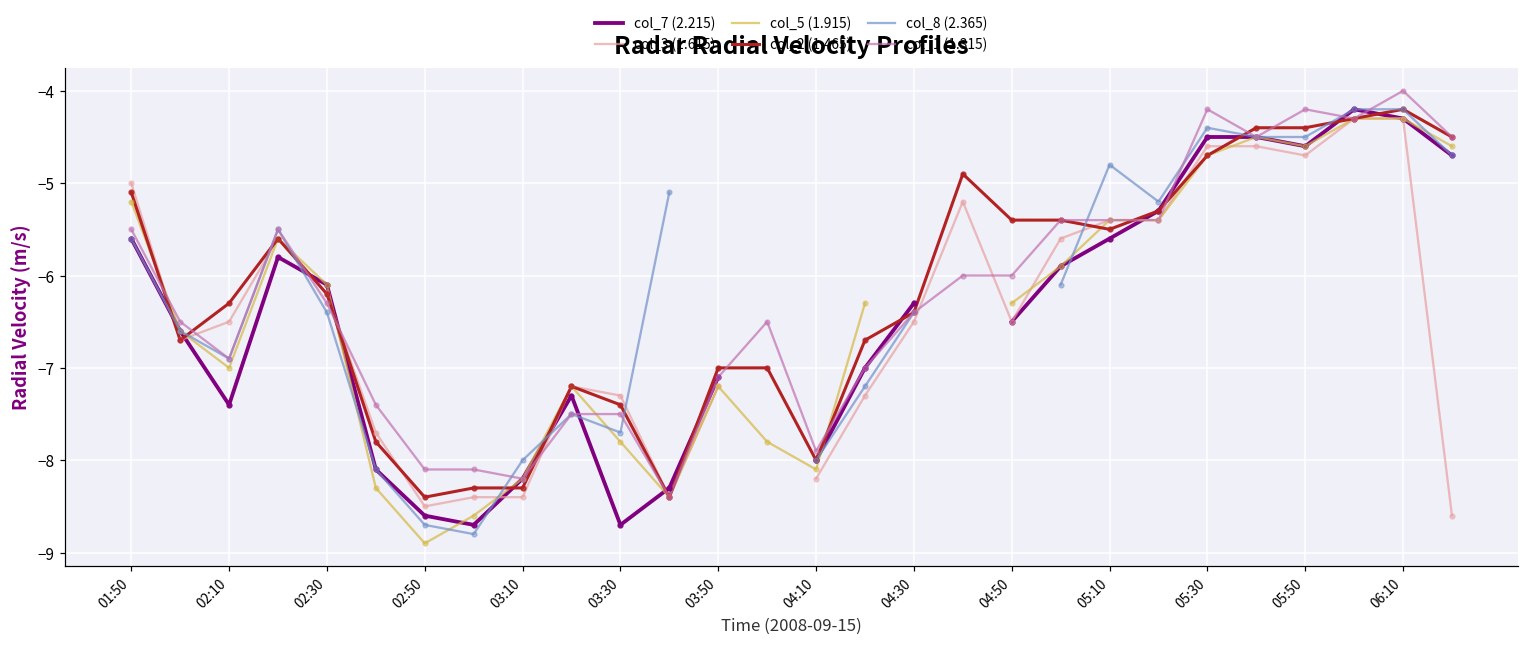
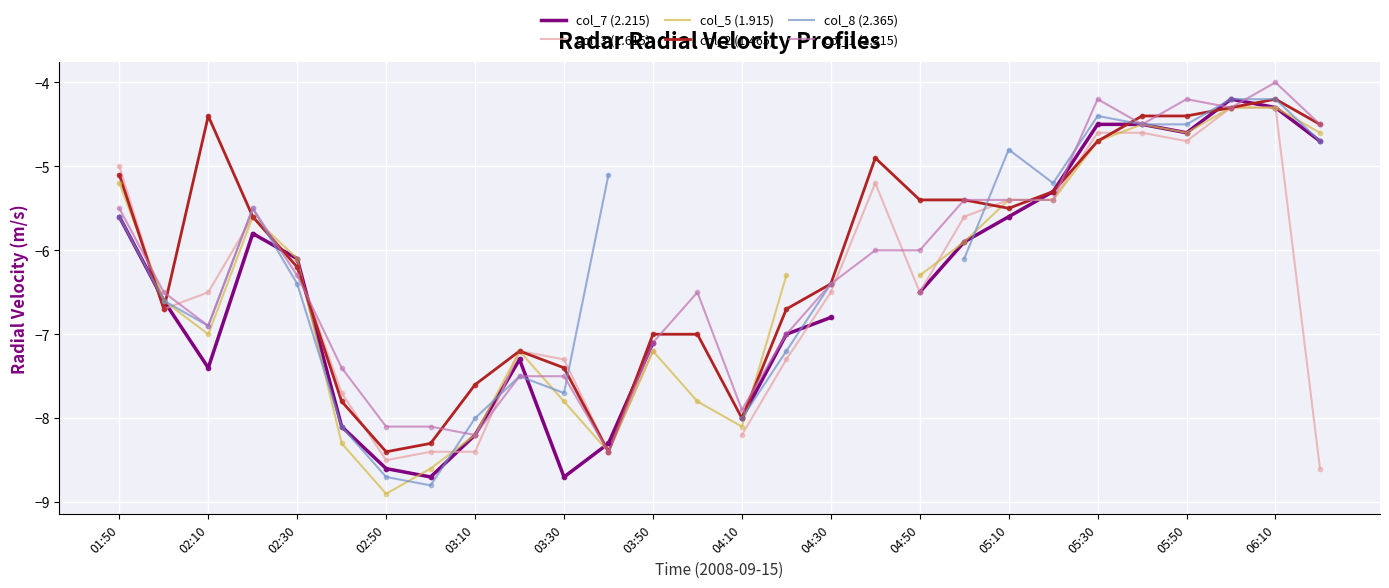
col_2 (1.465), 02:10: -6.3 -> -4.4
col_2 (1.465), 03:10: -8.3 -> -7.6
col_7 (2.215), 04:30: -6.3 -> -6.8
